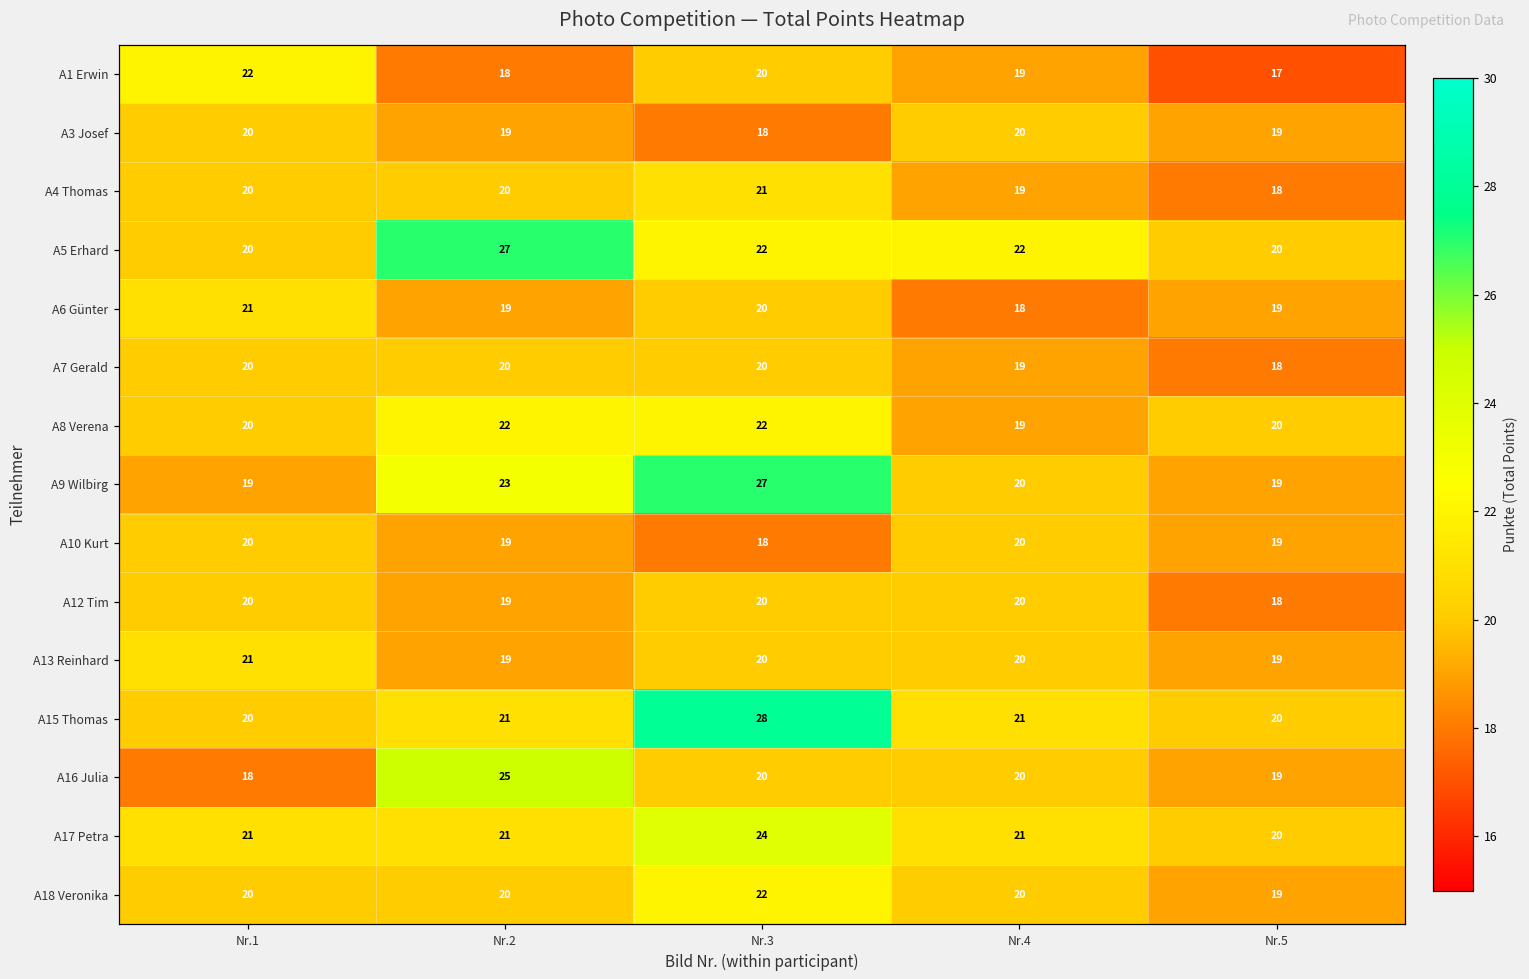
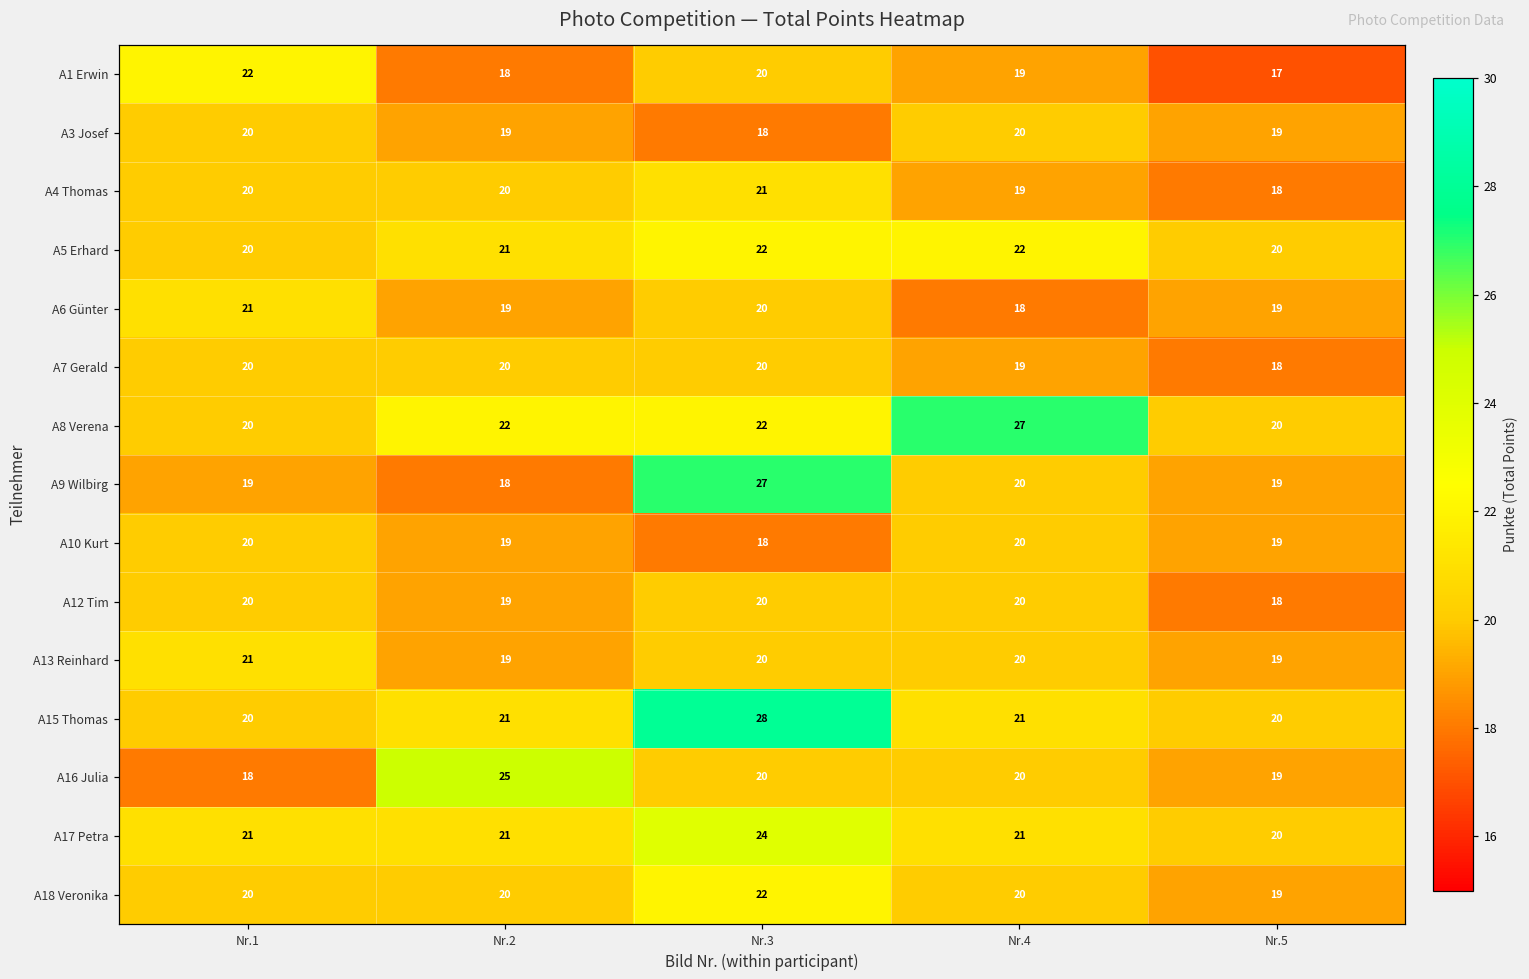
A5 Erhard, Nr.2: 27 -> 21
A8 Verena, Nr.4: 19 -> 27
A9 Wilbirg, Nr.2: 23 -> 18
